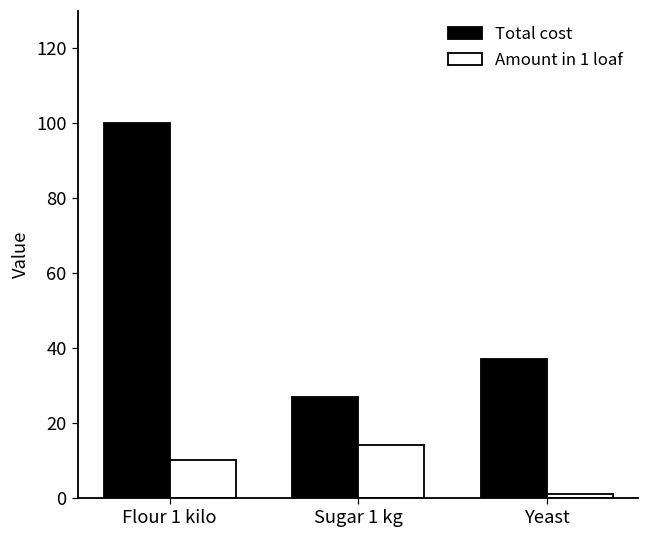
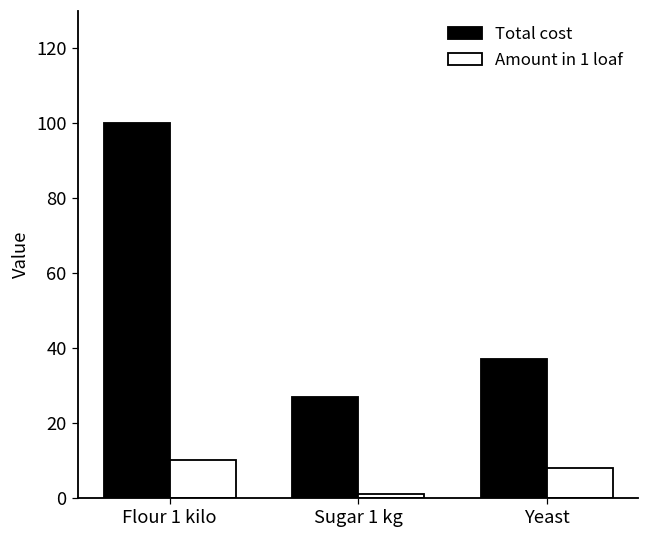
Amount in 1 loaf, Sugar 1 kg: 14 -> 1
Amount in 1 loaf, Yeast: 1 -> 8
